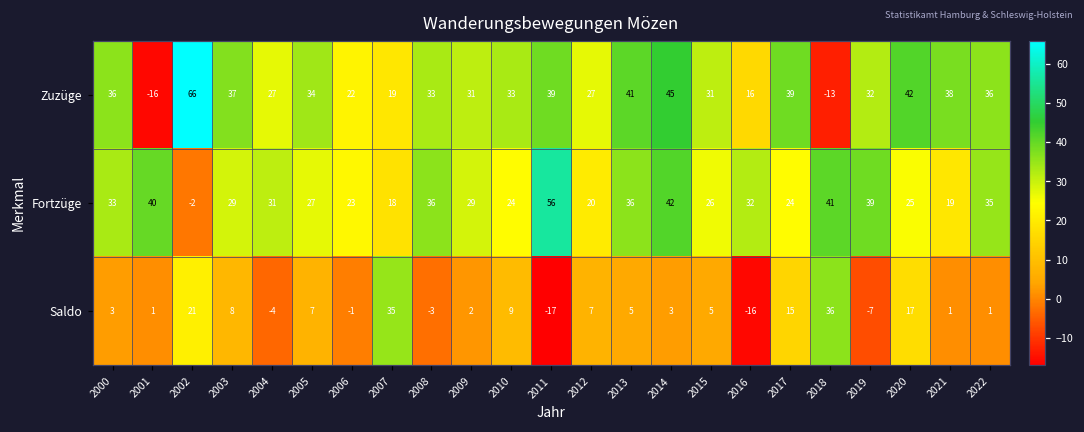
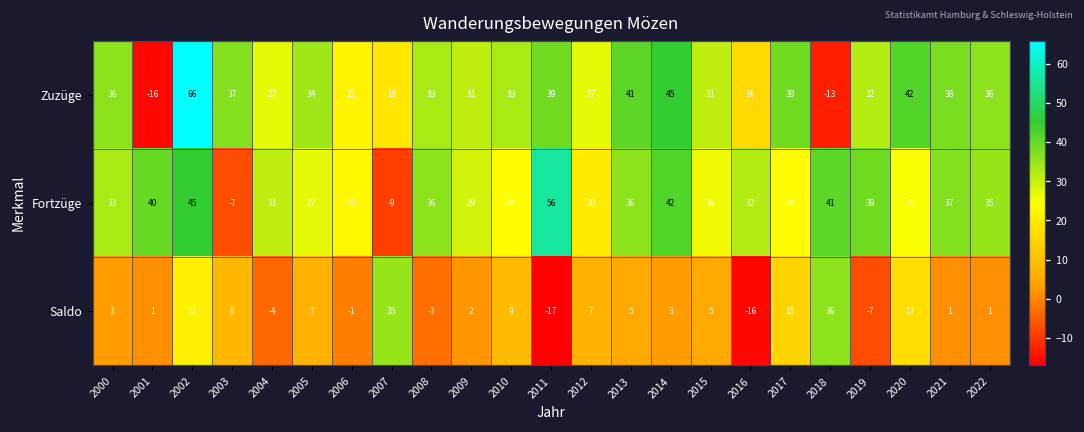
Fortzüge, 2002: -2 -> 45
Fortzüge, 2003: 29 -> -7
Fortzüge, 2007: 18 -> -9
Fortzüge, 2021: 19 -> 37
